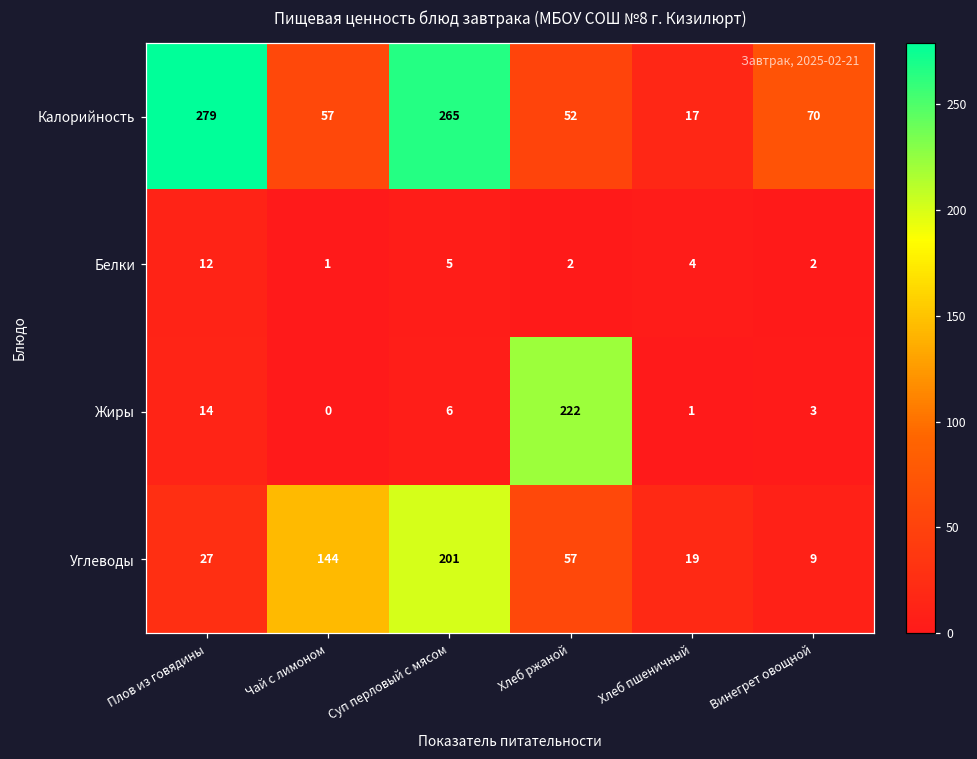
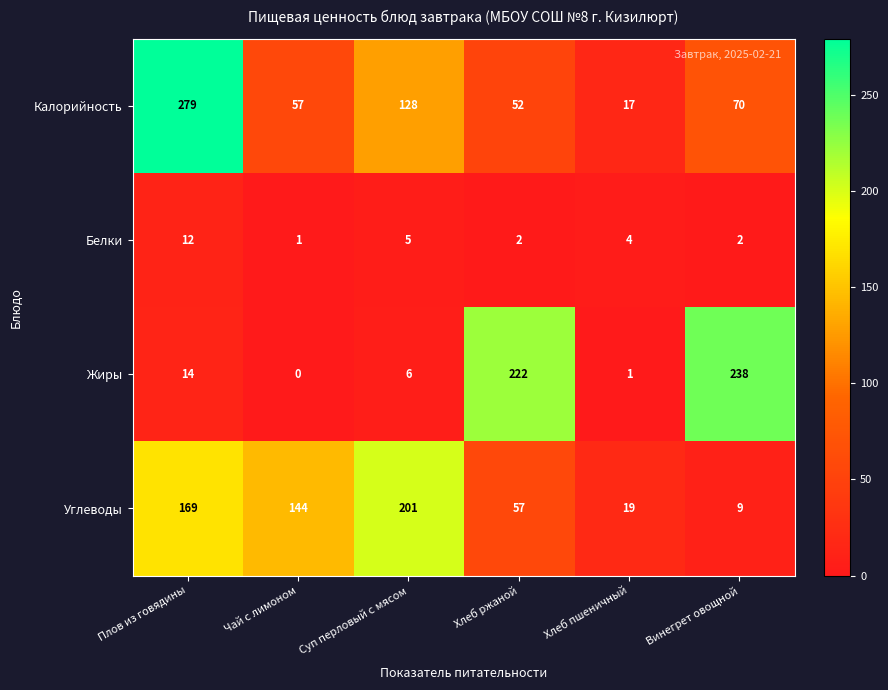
Калорийность, Суп перловый с мясом: 265 -> 128
Жиры, Винегрет овощной: 3 -> 238
Углеводы, Плов из говядины: 27 -> 169
